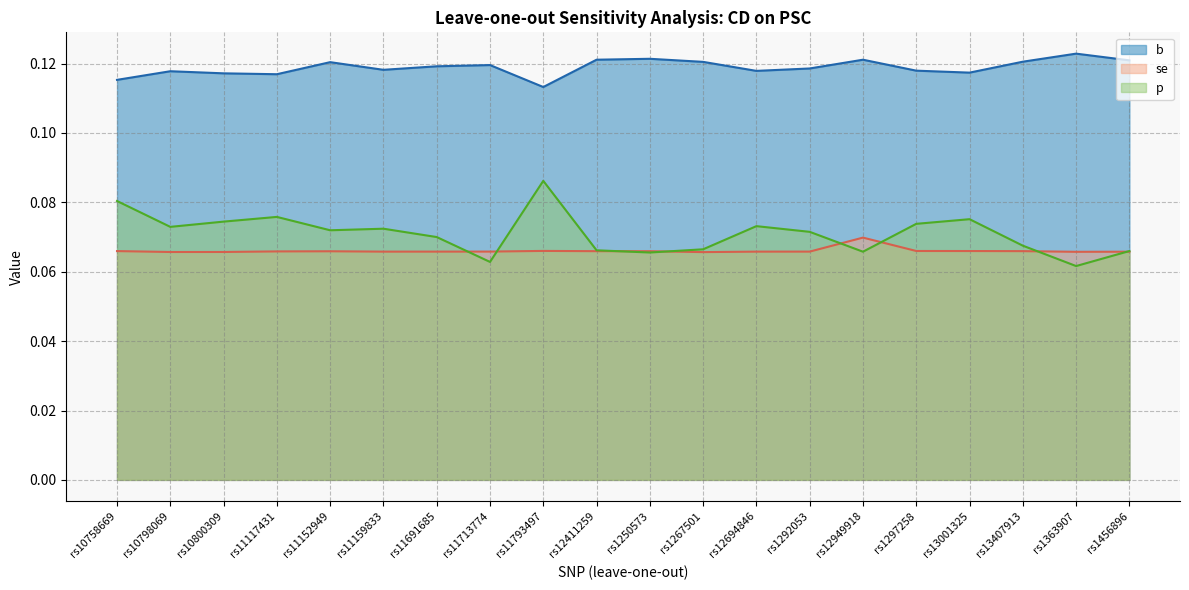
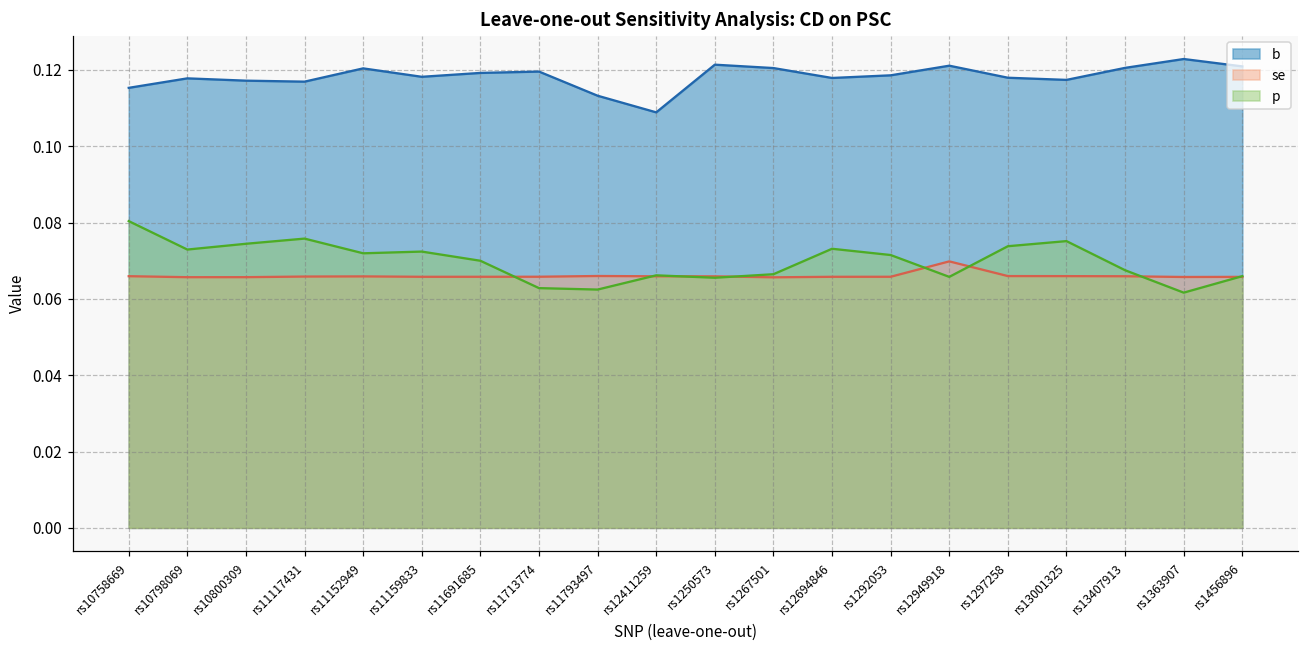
p, rs11793497: 0.086 -> 0.062
b, rs12411259: 0.121 -> 0.109
